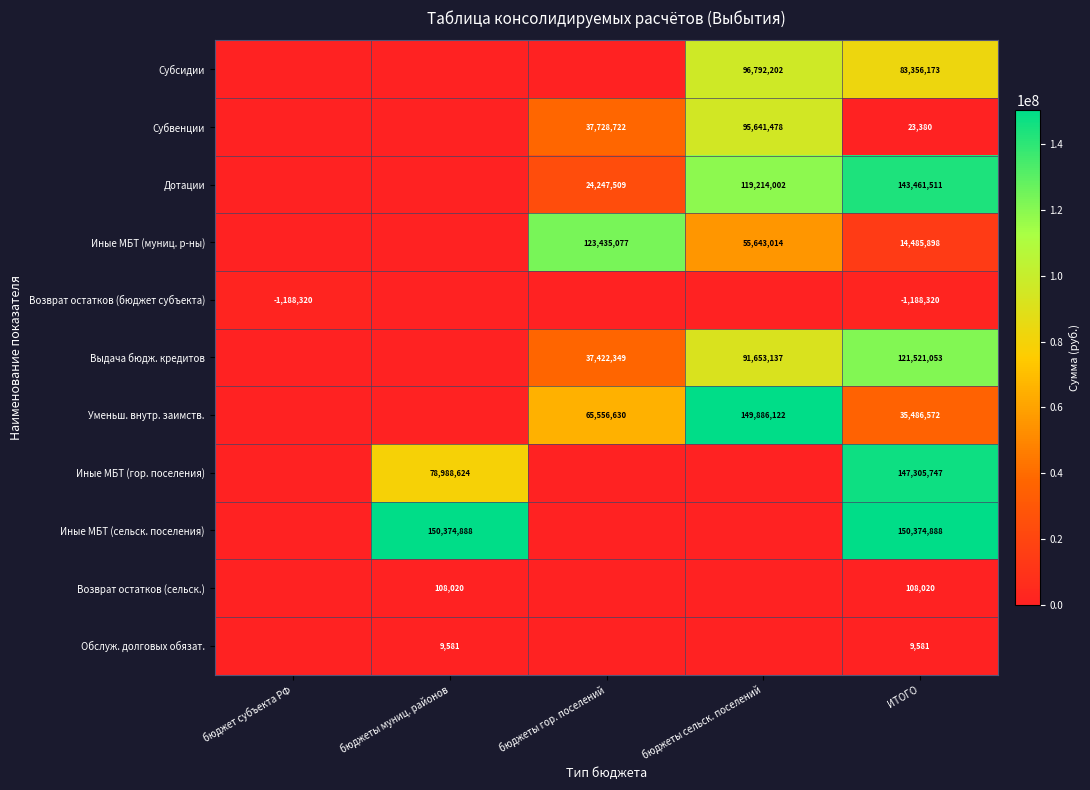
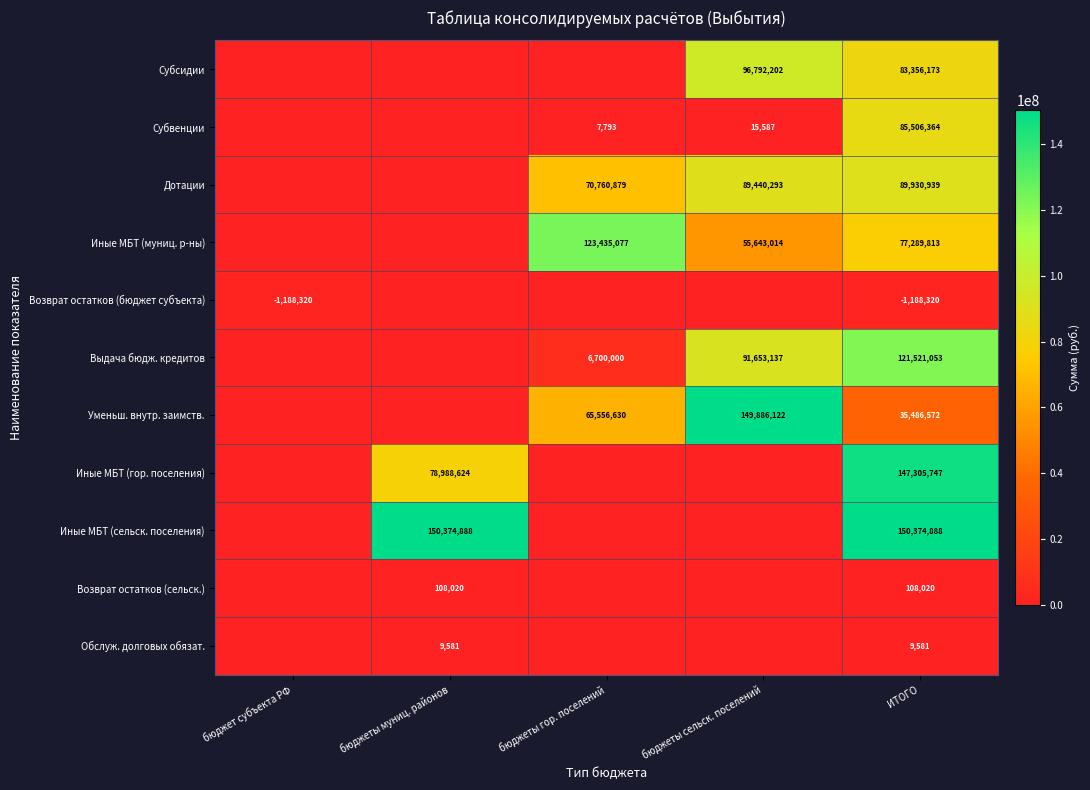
Субвенции, бюджеты гор. поселений: 37,728,722 -> 7,793
Субвенции, бюджеты сельск. поселений: 95,641,478 -> 15,587
Субвенции, ИТОГО: 23,380 -> 85,506,364
Дотации, бюджеты гор. поселений: 24,247,509 -> 70,760,879
Дотации, бюджеты сельск. поселений: 119,214,002 -> 89,440,293
Дотации, ИТОГО: 143,461,511 -> 89,930,939
Иные МБТ (муниц. р-ны), ИТОГО: 14,485,898 -> 77,289,813
Выдача бюдж. кредитов, бюджеты гор. поселений: 37,422,349 -> 6,700,000
